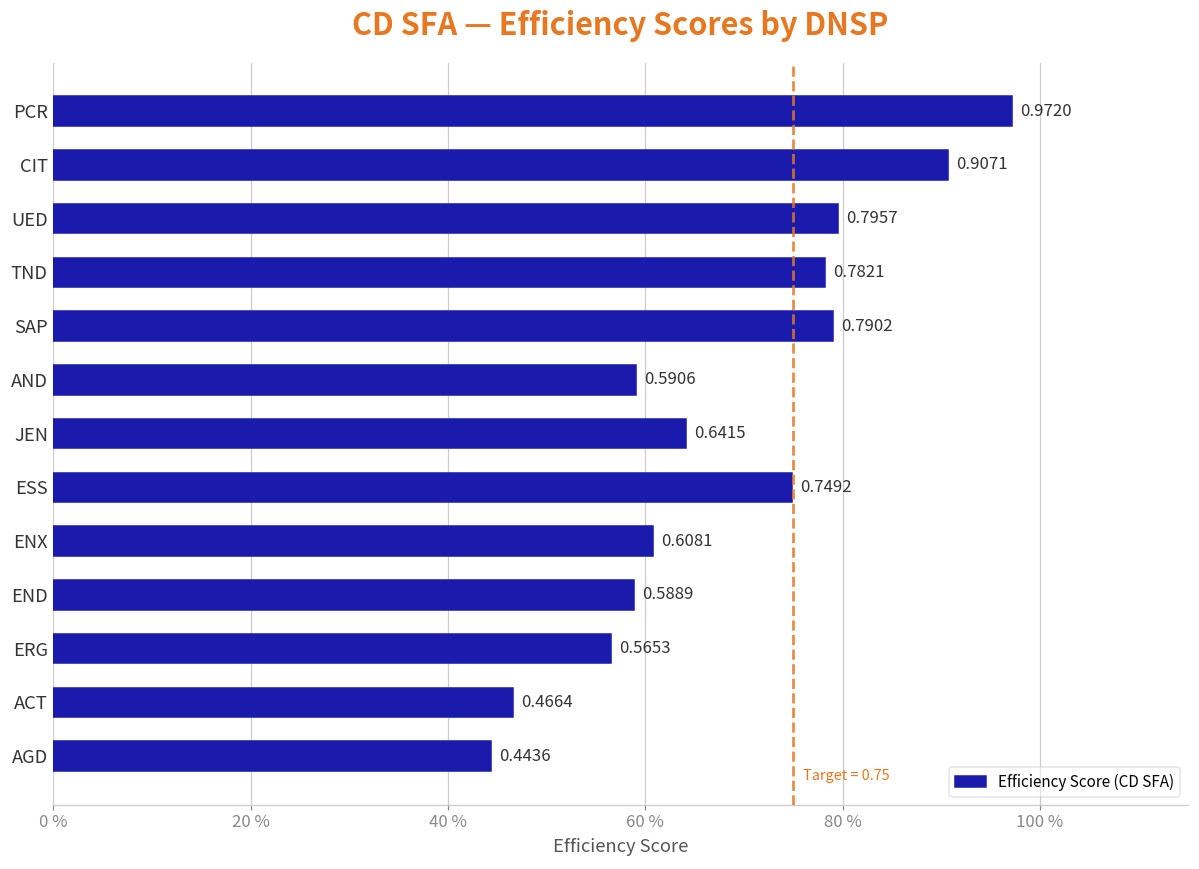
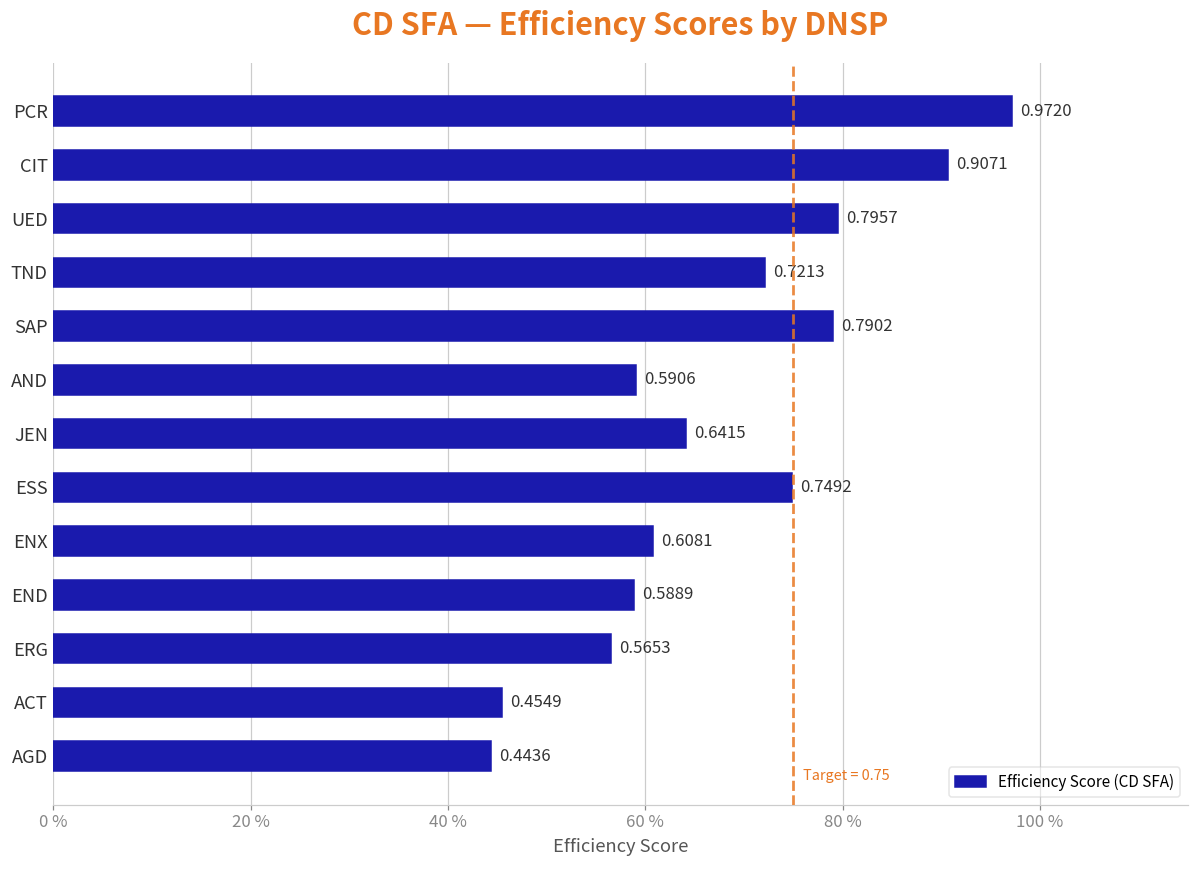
TND: 0.7821 -> 0.7213
ACT: 0.4664 -> 0.4549
